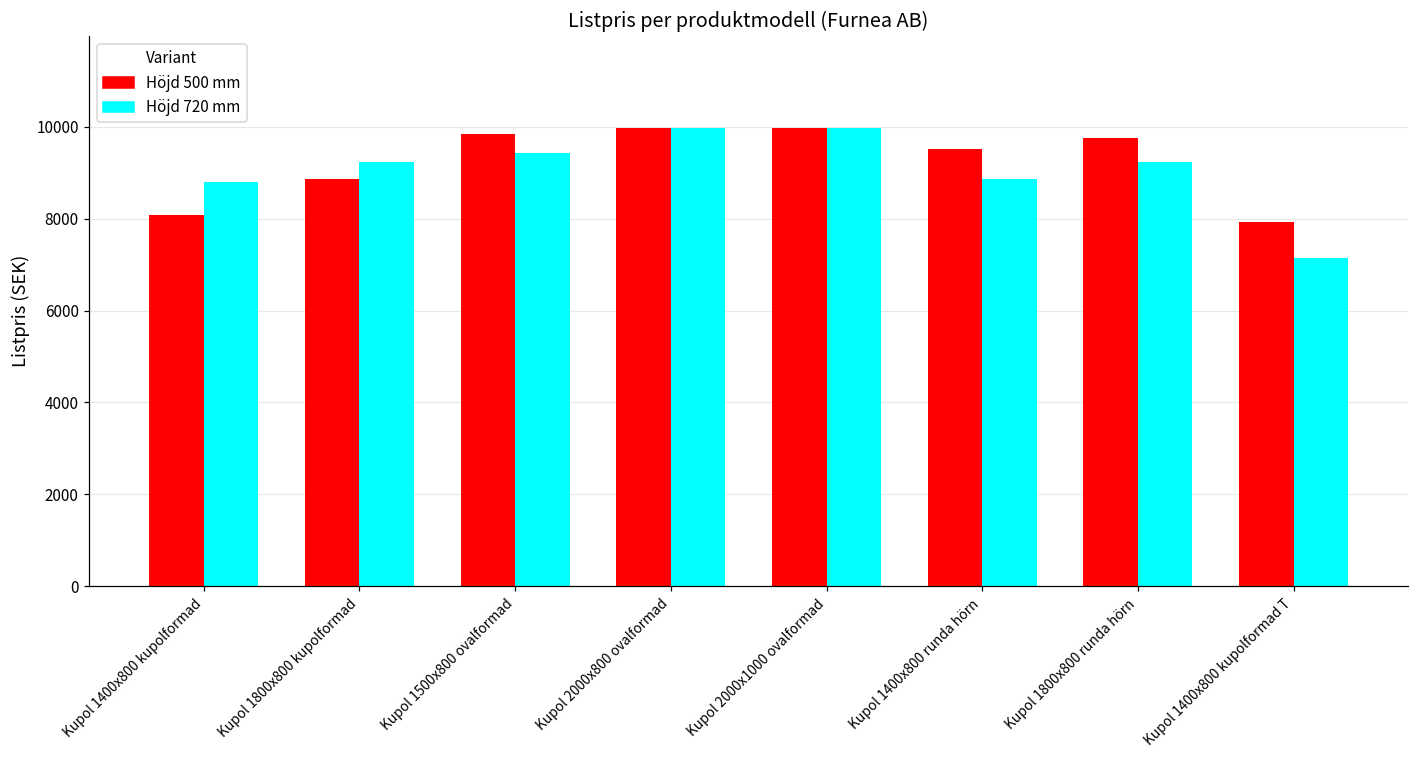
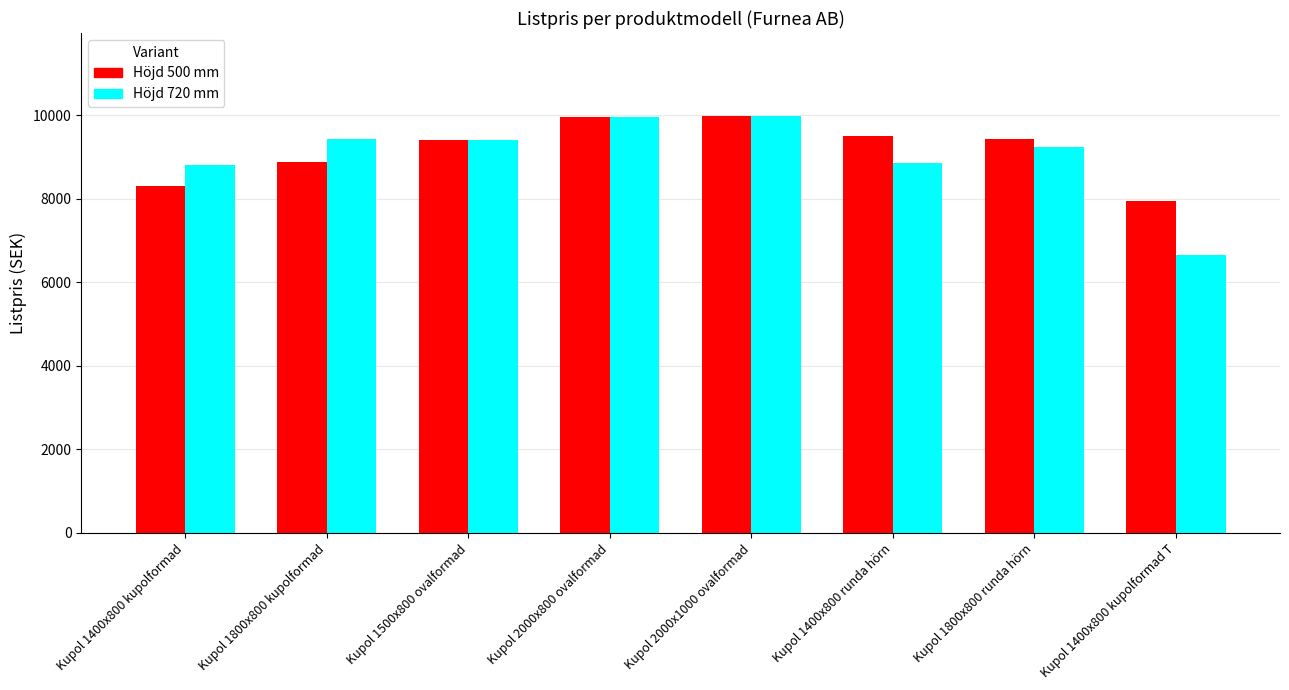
Höjd 500 mm, Kupol 1400x800 kupolformad: 8100 -> 8300
Höjd 720 mm, Kupol 1800x800 kupolformad: 9200 -> 9400
Höjd 500 mm, Kupol 1500x800 ovalformad: 9900 -> 9400
Höjd 500 mm, Kupol 1800x800 runda hörn: 9800 -> 9400
Höjd 720 mm, Kupol 1400x800 kupolformad T: 7200 -> 6600
